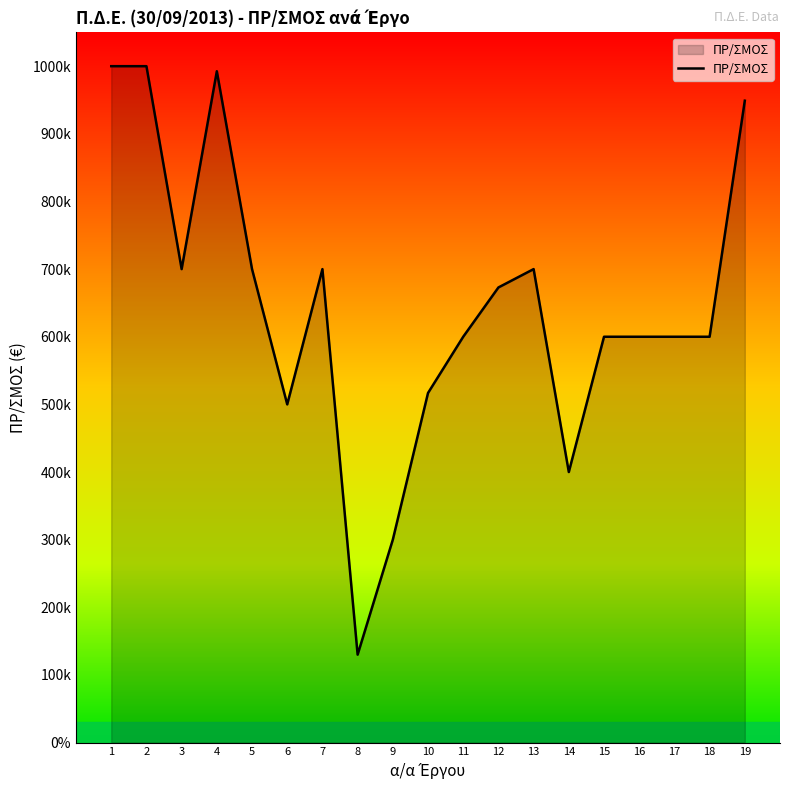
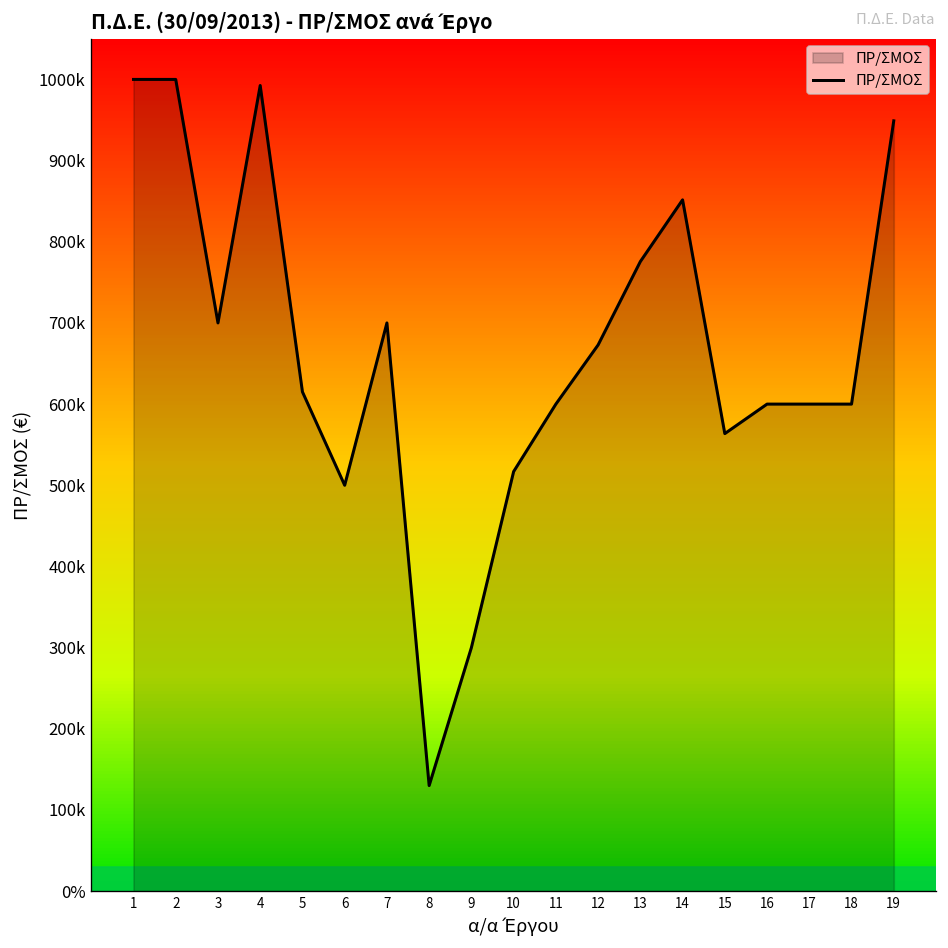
5: 700000 -> 620000
13: 700000 -> 780000
14: 400000 -> 850000
15: 600000 -> 560000
